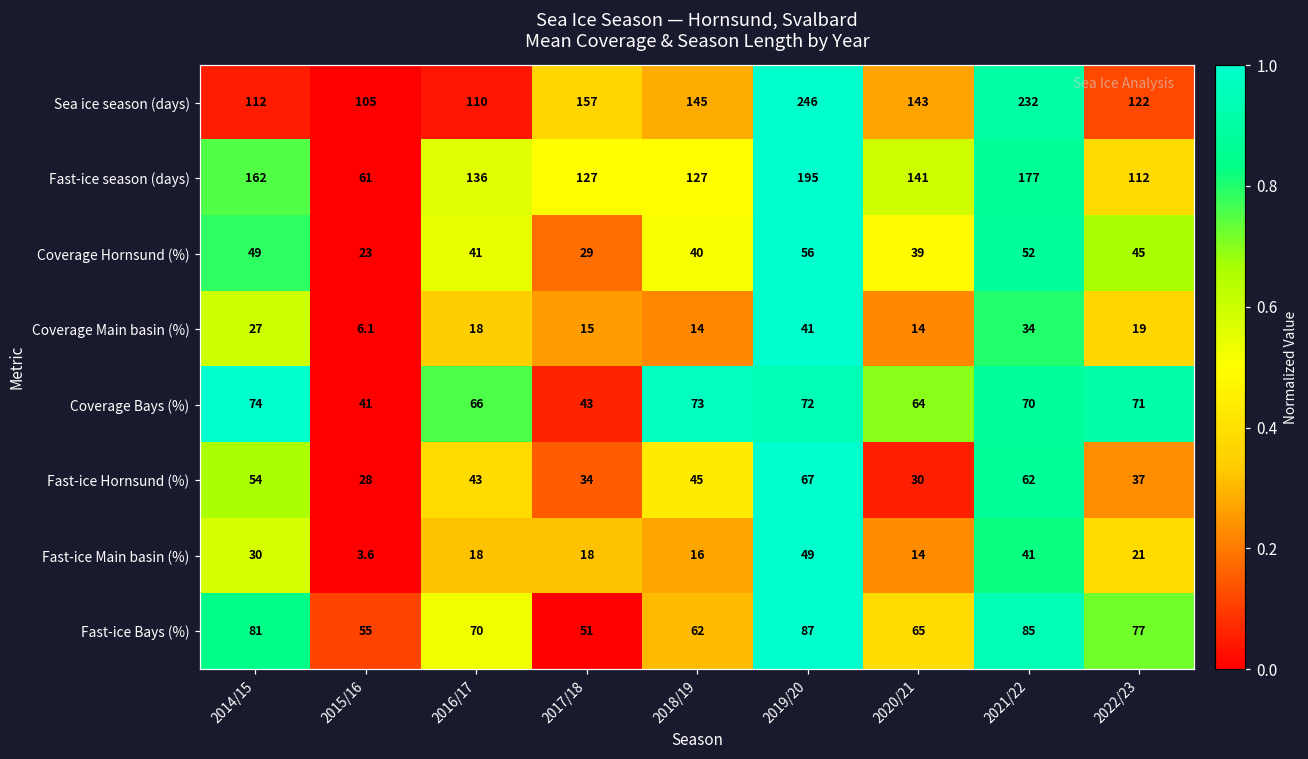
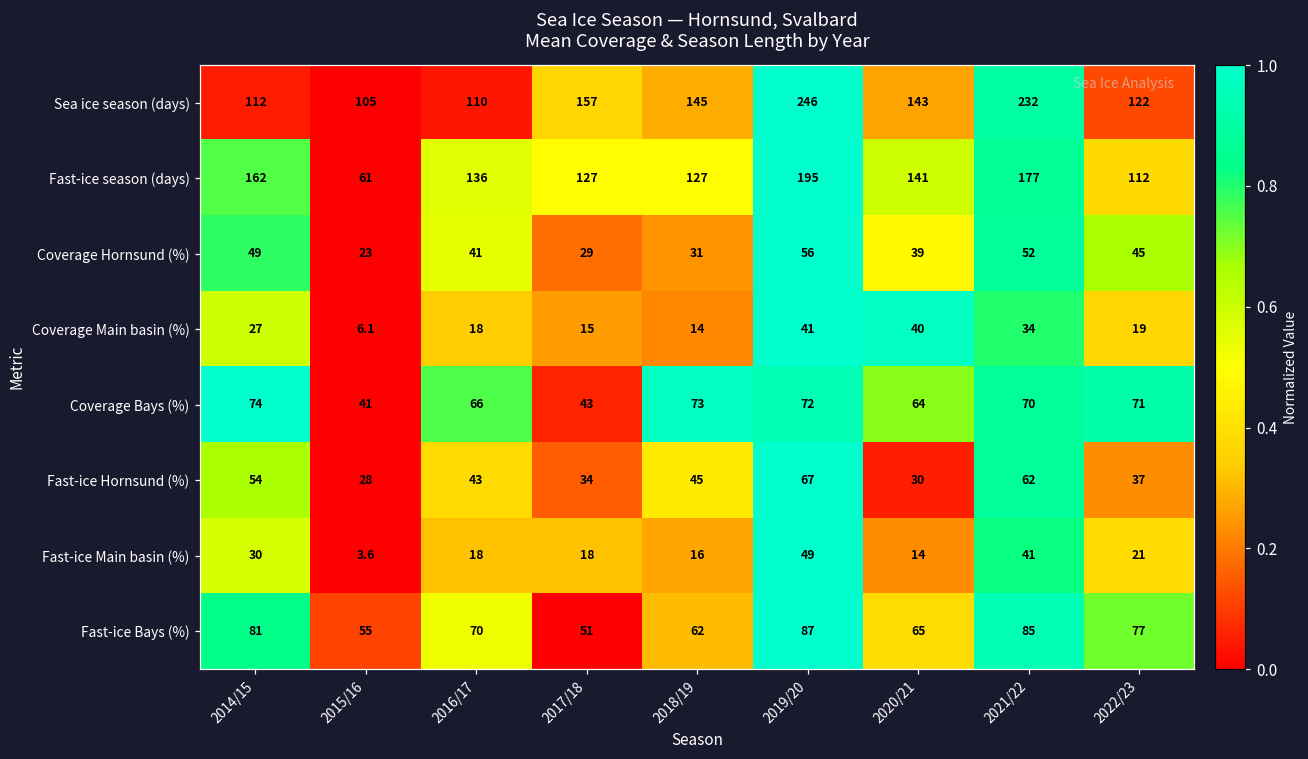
Coverage Hornsund (%), 2018/19: 40 -> 31
Coverage Main basin (%), 2020/21: 14 -> 40
